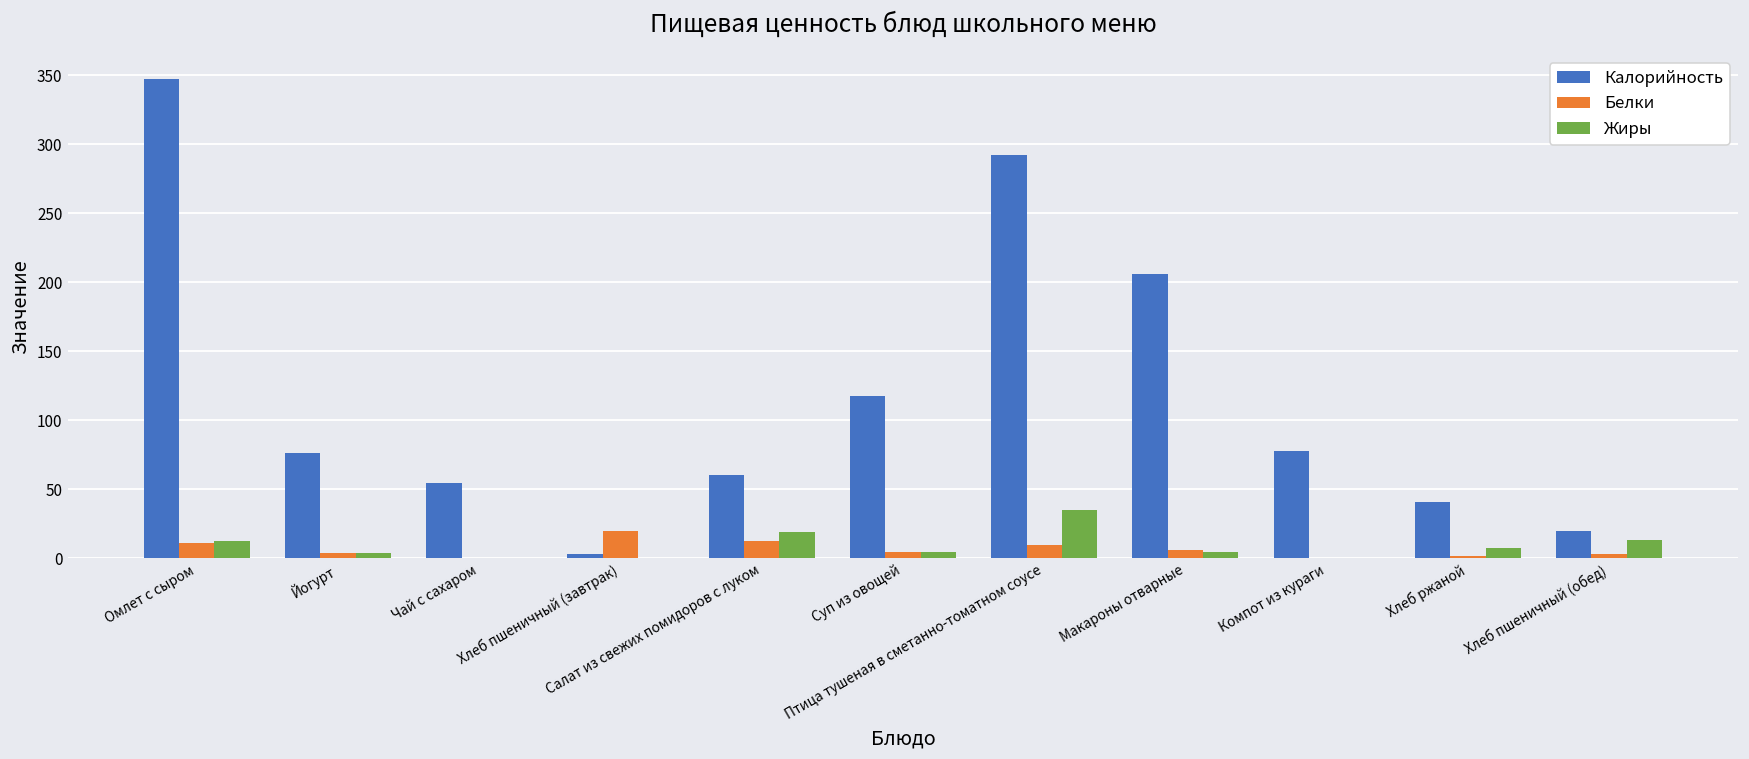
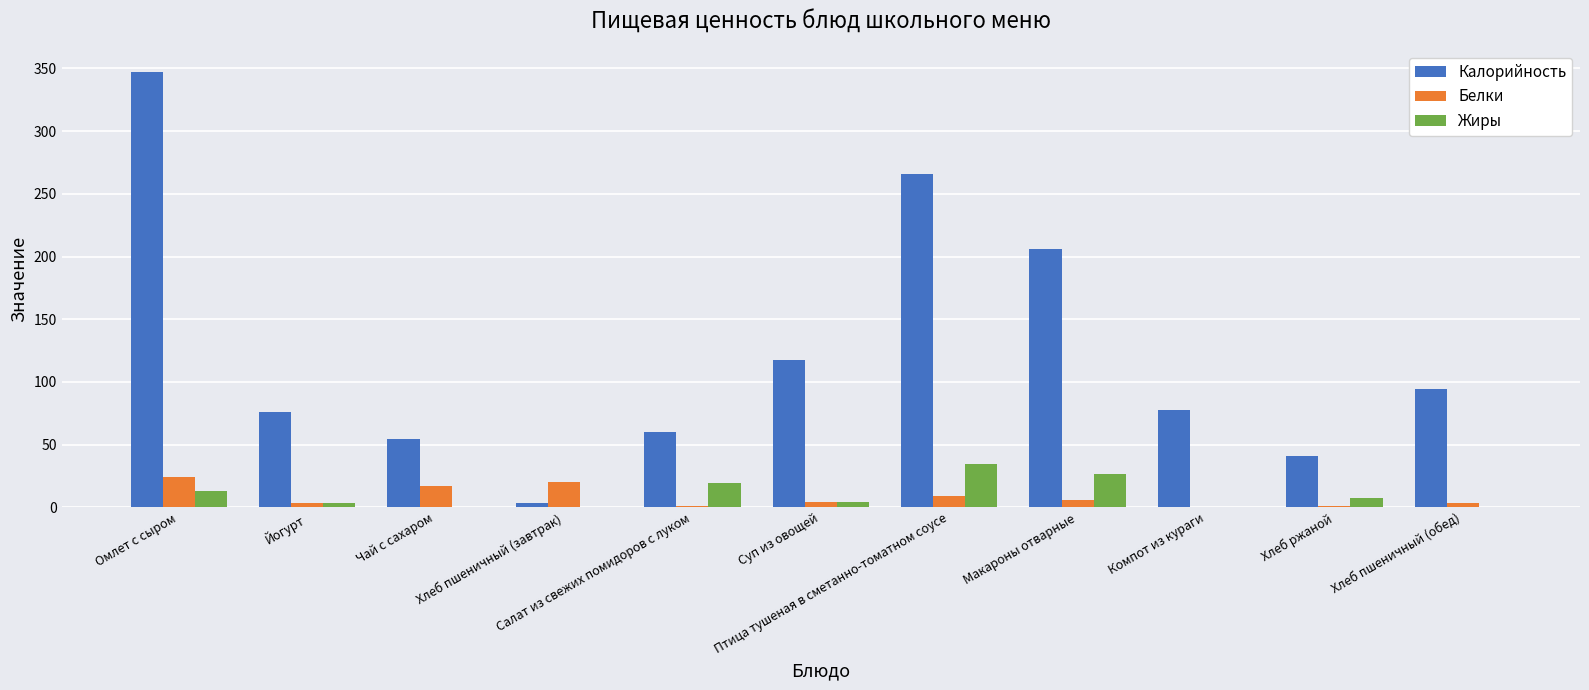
Белки, Омлет с сыром: 11 -> 24
Белки, Чай с сахаром: 0 -> 17
Белки, Салат из свежих помидоров с луком: 12 -> 1
Калорийность, Птица тушеная в сметанно-томатном соусе: 292 -> 266
Жиры, Макароны отварные: 5 -> 26
Калорийность, Хлеб пшеничный (обед): 20 -> 95
Жиры, Хлеб пшеничный (обед): 13 -> 0
